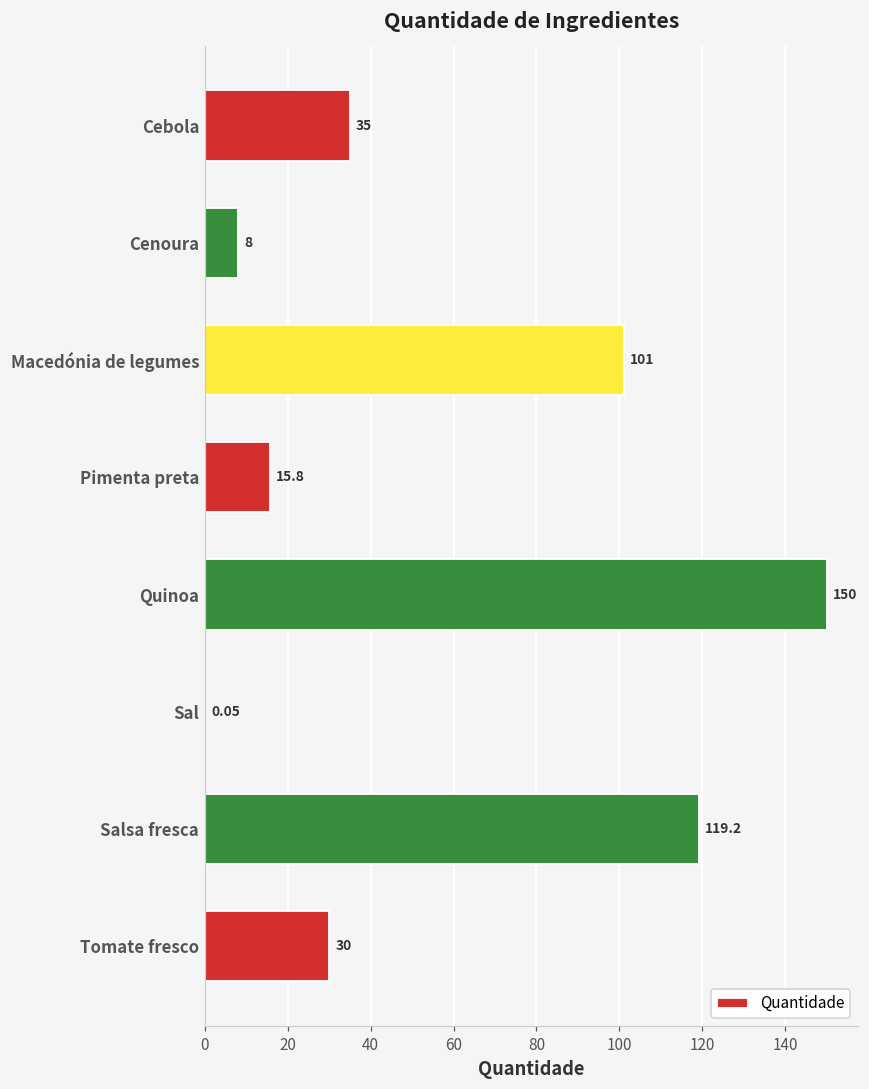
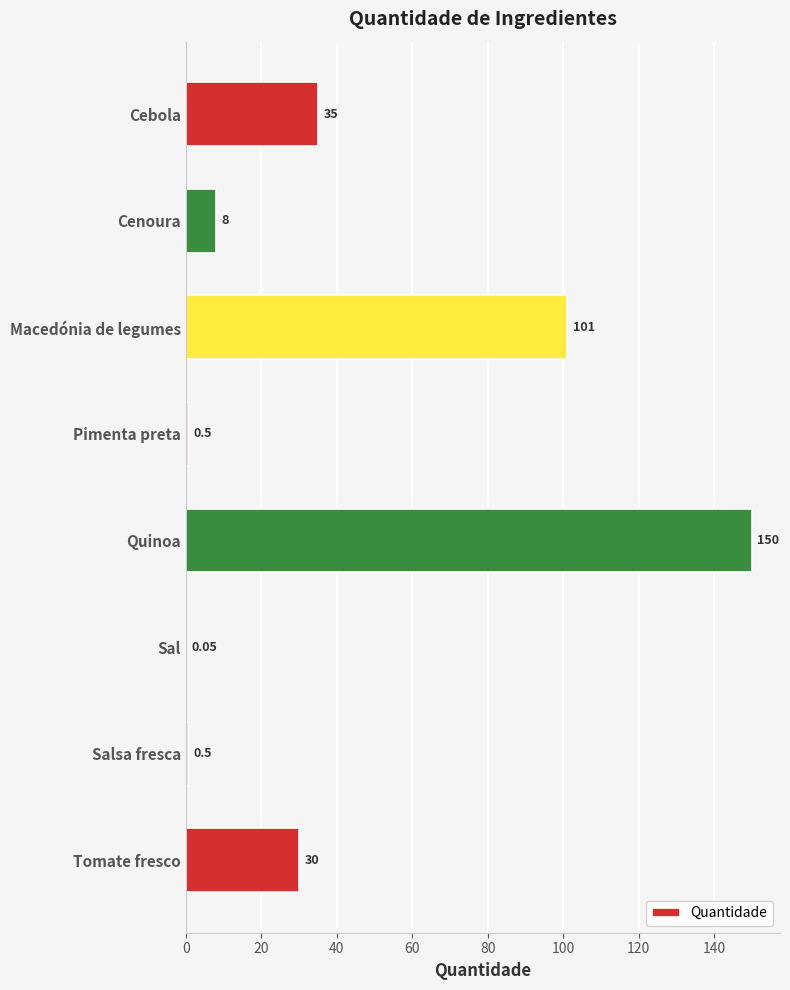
Pimenta preta: 15.8 -> 0.5
Salsa fresca: 119.2 -> 0.5
